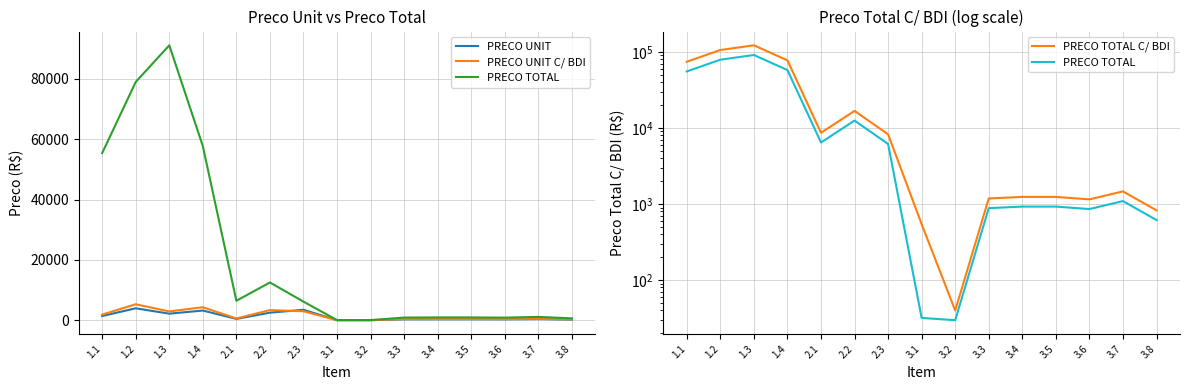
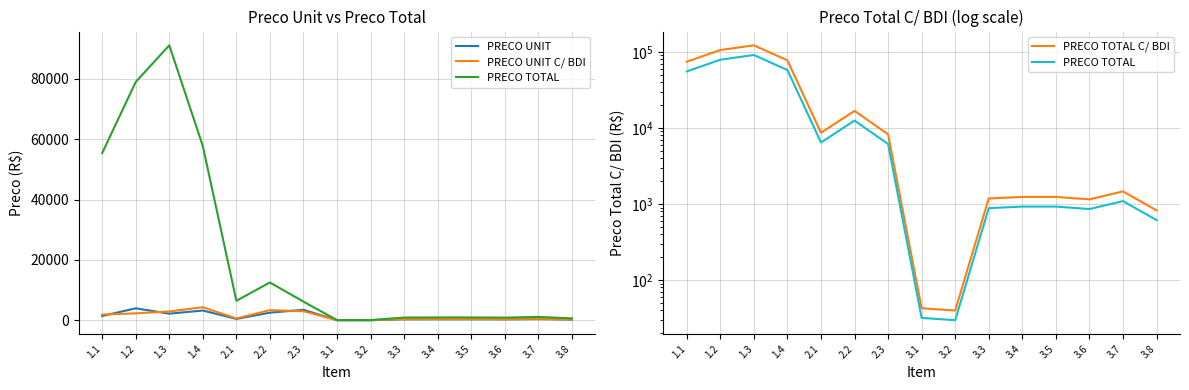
Preco Unit vs Preco Total, PRECO UNIT C/ BDI, 1.2: 5000 -> 2000
Preco Total C/ BDI (log scale), PRECO TOTAL C/ BDI, 3.1: 500 -> 40
